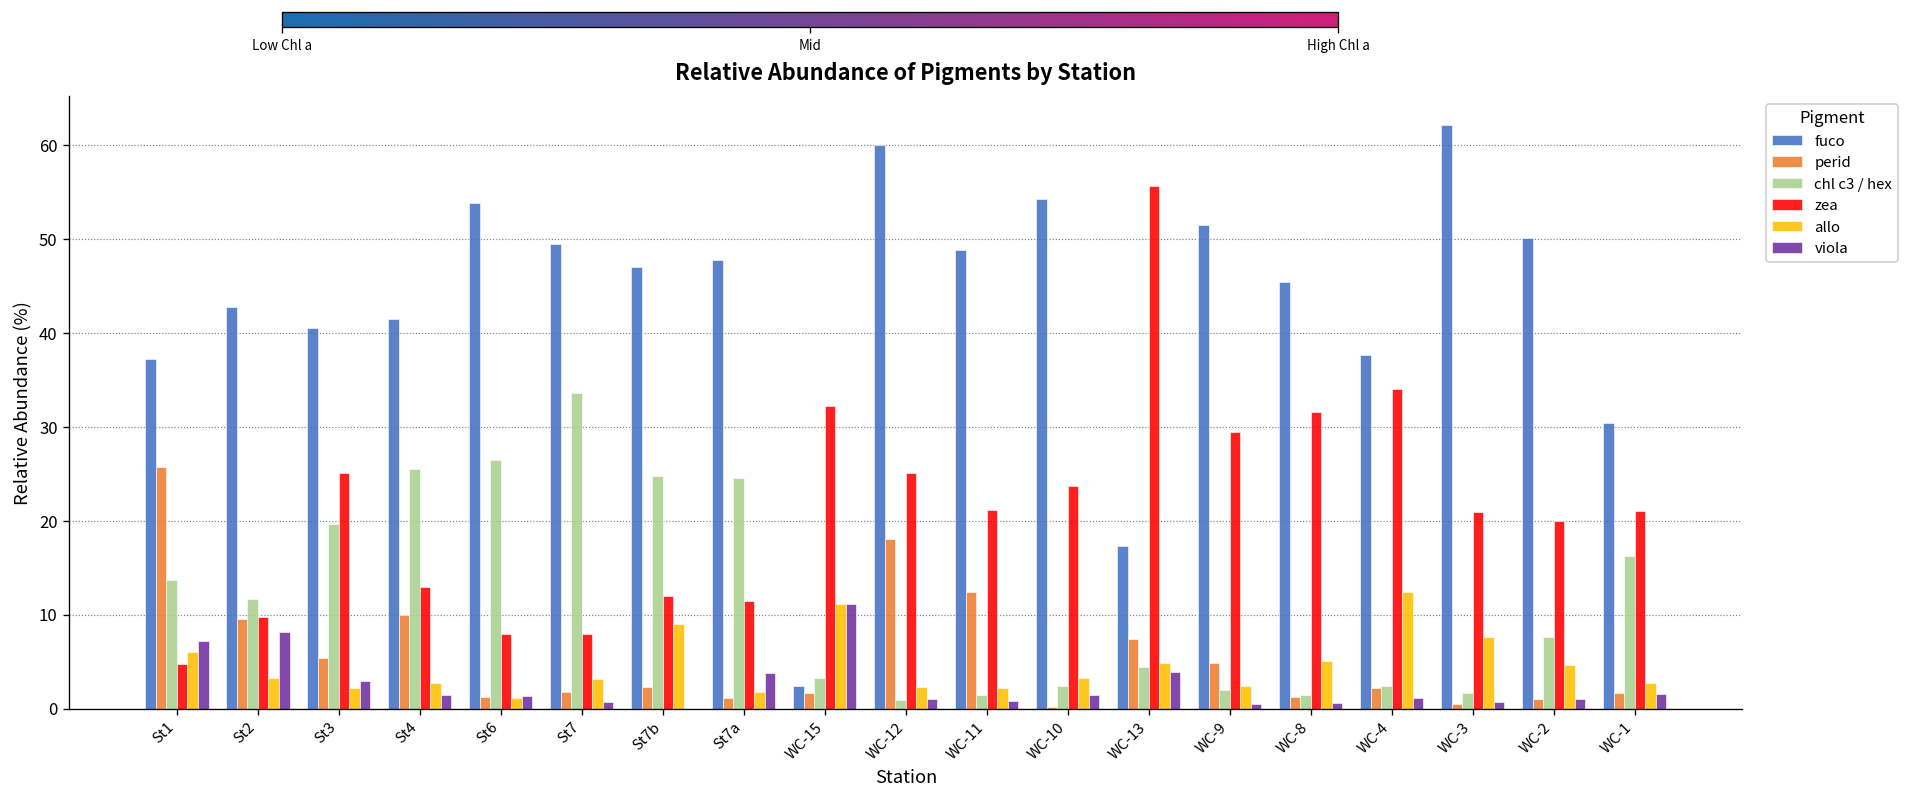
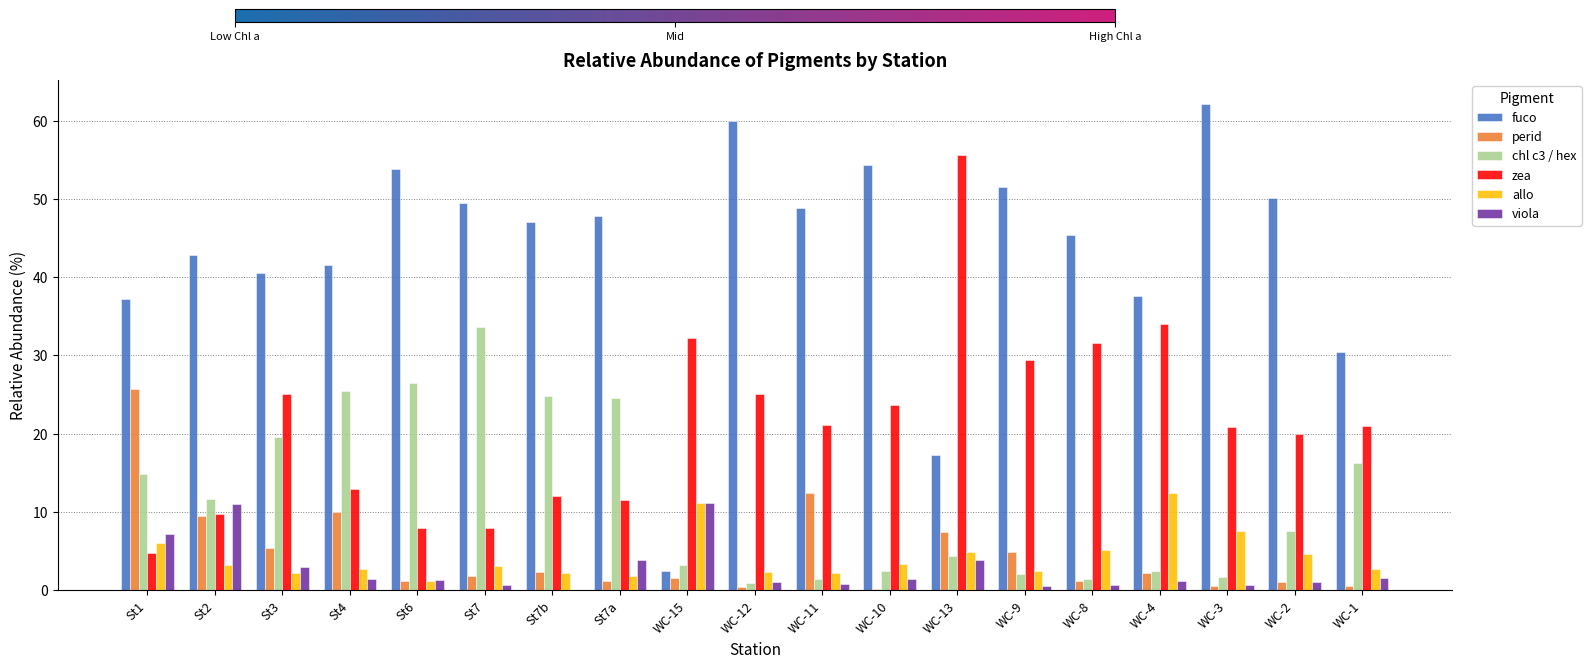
chl c3 / hex, St1: 14 -> 15
viola, St2: 8 -> 11
allo, St7b: 9 -> 2
perid, WC-12: 18 -> 0
perid, WC-1: 2 -> 1
